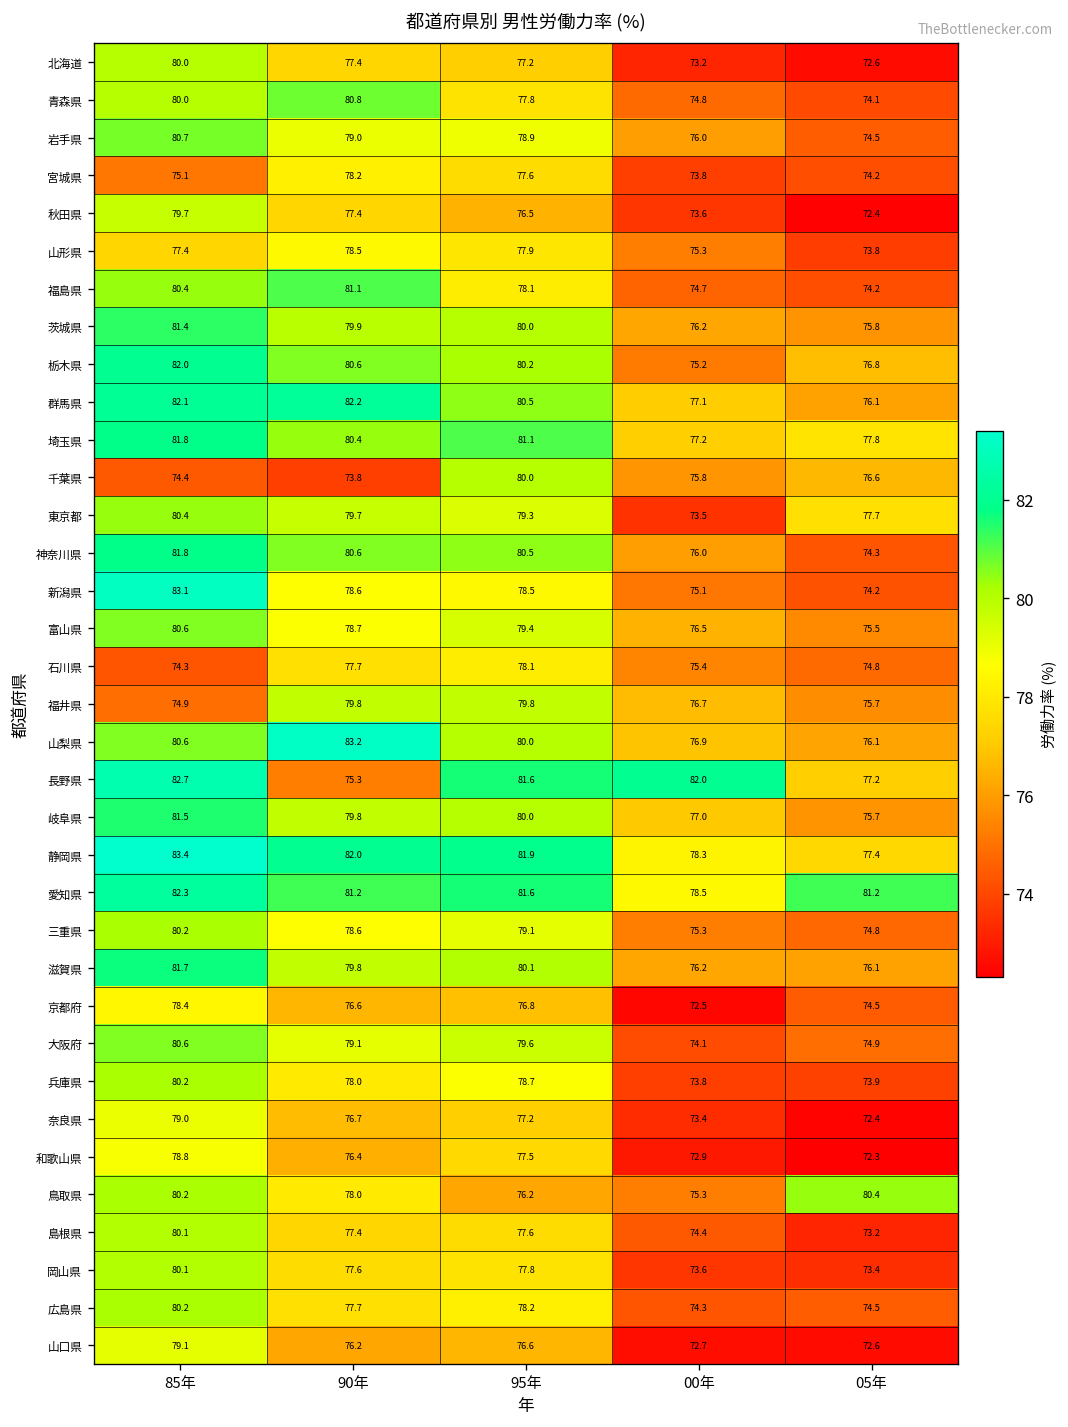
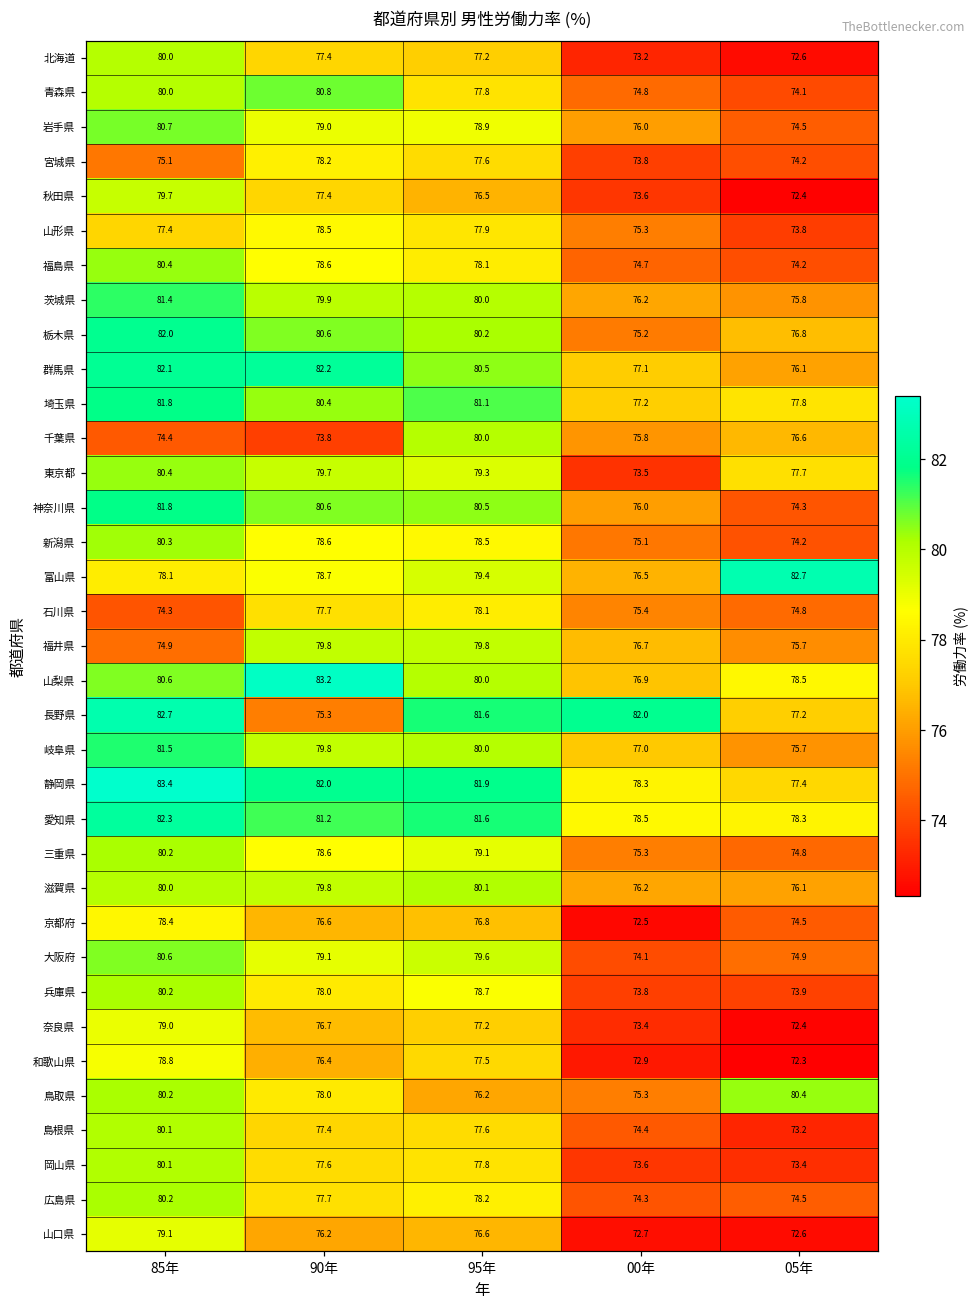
福島県, 90年: 81.1 -> 78.6
新潟県, 85年: 83.1 -> 80.3
富山県, 85年: 80.6 -> 78.1
富山県, 05年: 75.5 -> 82.7
山梨県, 05年: 76.1 -> 78.5
愛知県, 05年: 81.2 -> 78.3
滋賀県, 85年: 81.7 -> 80.0
